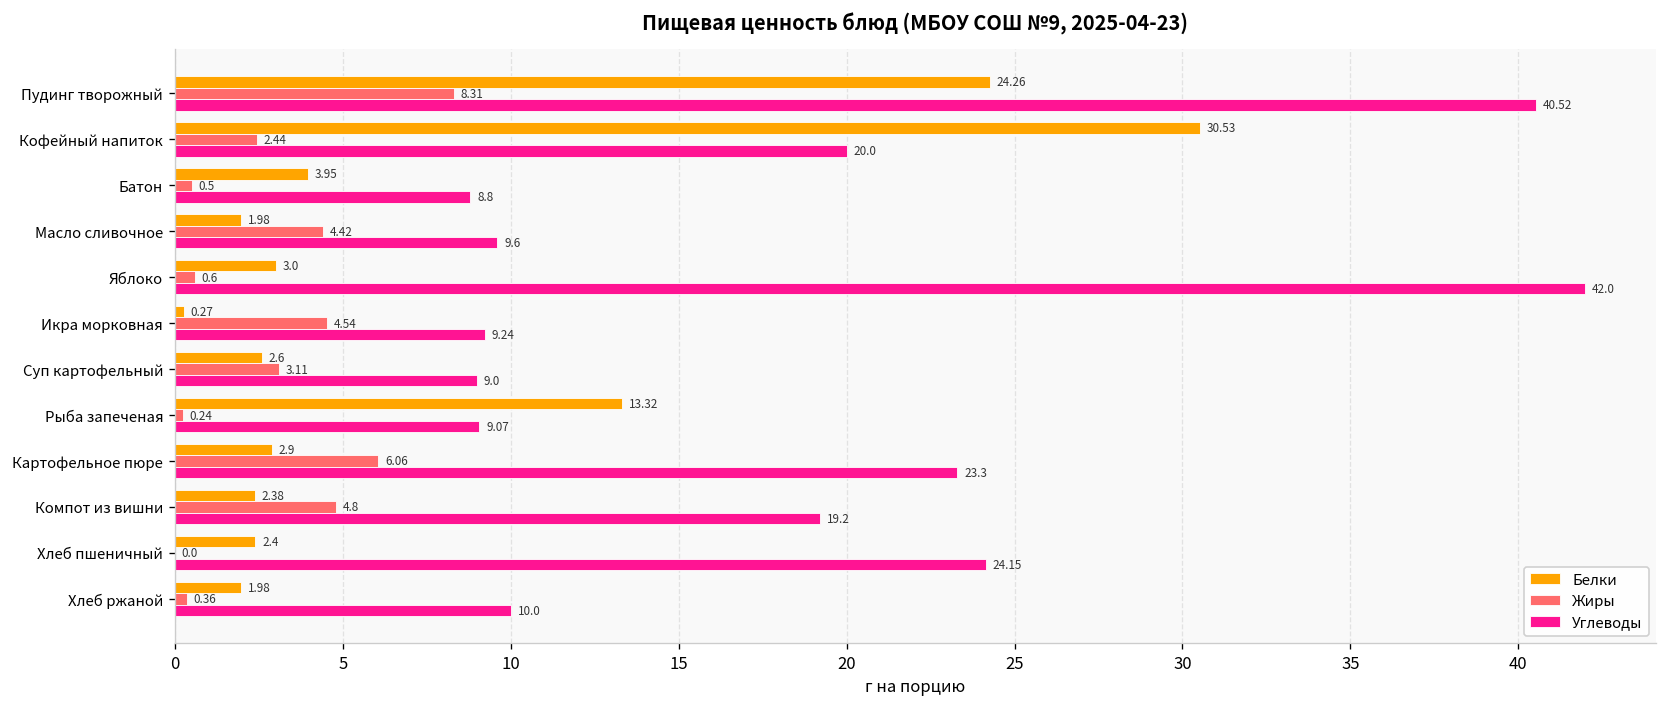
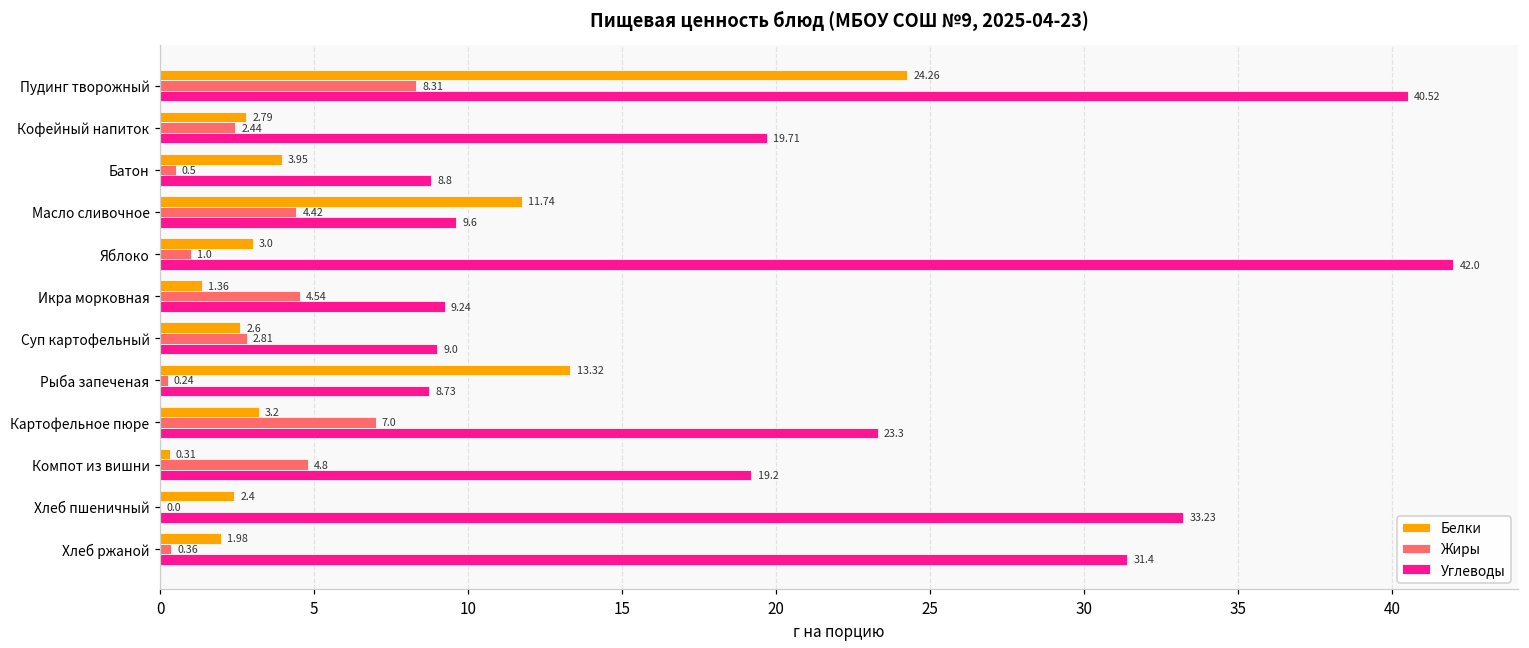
Белки, Кофейный напиток: 30.53 -> 2.79
Углеводы, Кофейный напиток: 20.0 -> 19.71
Белки, Масло сливочное: 1.98 -> 11.74
Жиры, Яблоко: 0.6 -> 1.0
Белки, Икра морковная: 0.27 -> 1.36
Жиры, Суп картофельный: 3.11 -> 2.81
Углеводы, Рыба запеченая: 9.07 -> 8.73
Белки, Картофельное пюре: 2.9 -> 3.2
Жиры, Картофельное пюре: 6.06 -> 7.0
Белки, Компот из вишни: 2.38 -> 0.31
Углеводы, Хлеб пшеничный: 24.15 -> 33.23
Углеводы, Хлеб ржаной: 10.0 -> 31.4
